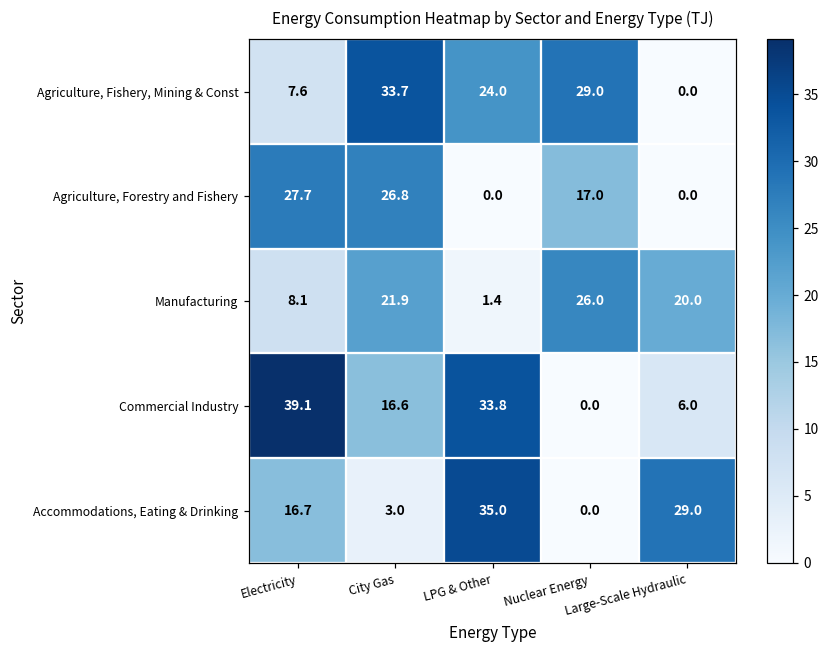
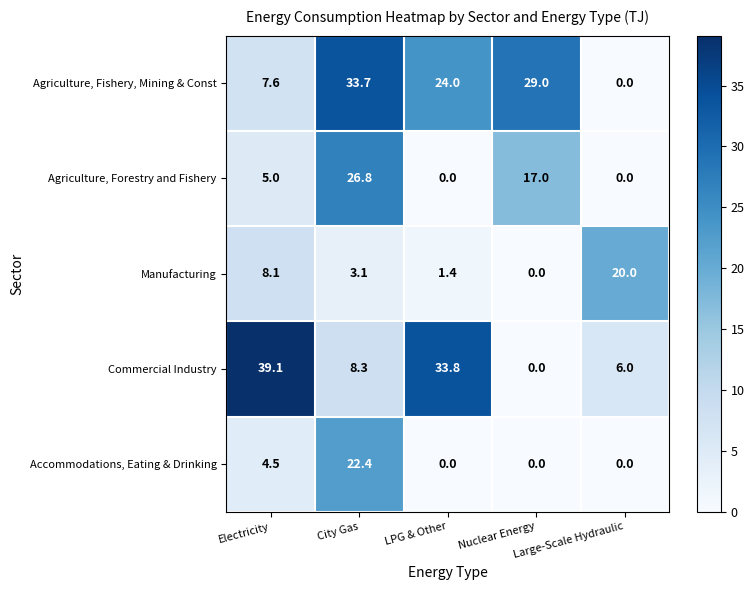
Agriculture, Forestry and Fishery, Electricity: 27.7 -> 5.0
Manufacturing, City Gas: 21.9 -> 3.1
Manufacturing, Nuclear Energy: 26.0 -> 0.0
Commercial Industry, City Gas: 16.6 -> 8.3
Accommodations, Eating & Drinking, Electricity: 16.7 -> 4.5
Accommodations, Eating & Drinking, City Gas: 3.0 -> 22.4
Accommodations, Eating & Drinking, LPG & Other: 35.0 -> 0.0
Accommodations, Eating & Drinking, Large-Scale Hydraulic: 29.0 -> 0.0
